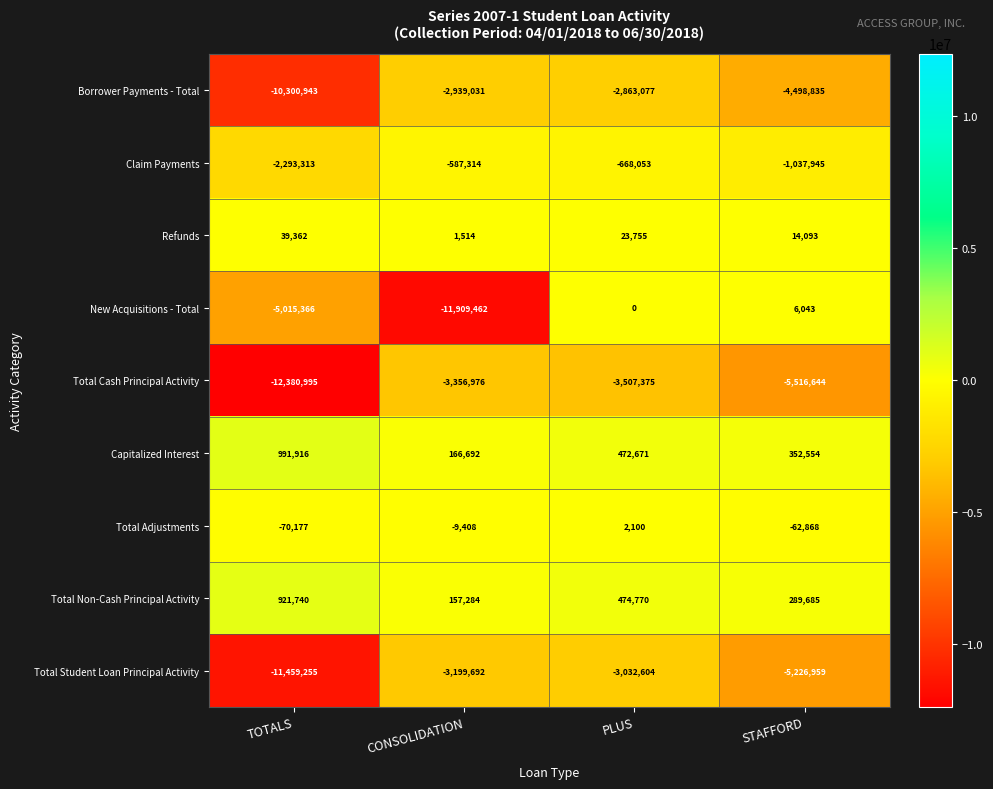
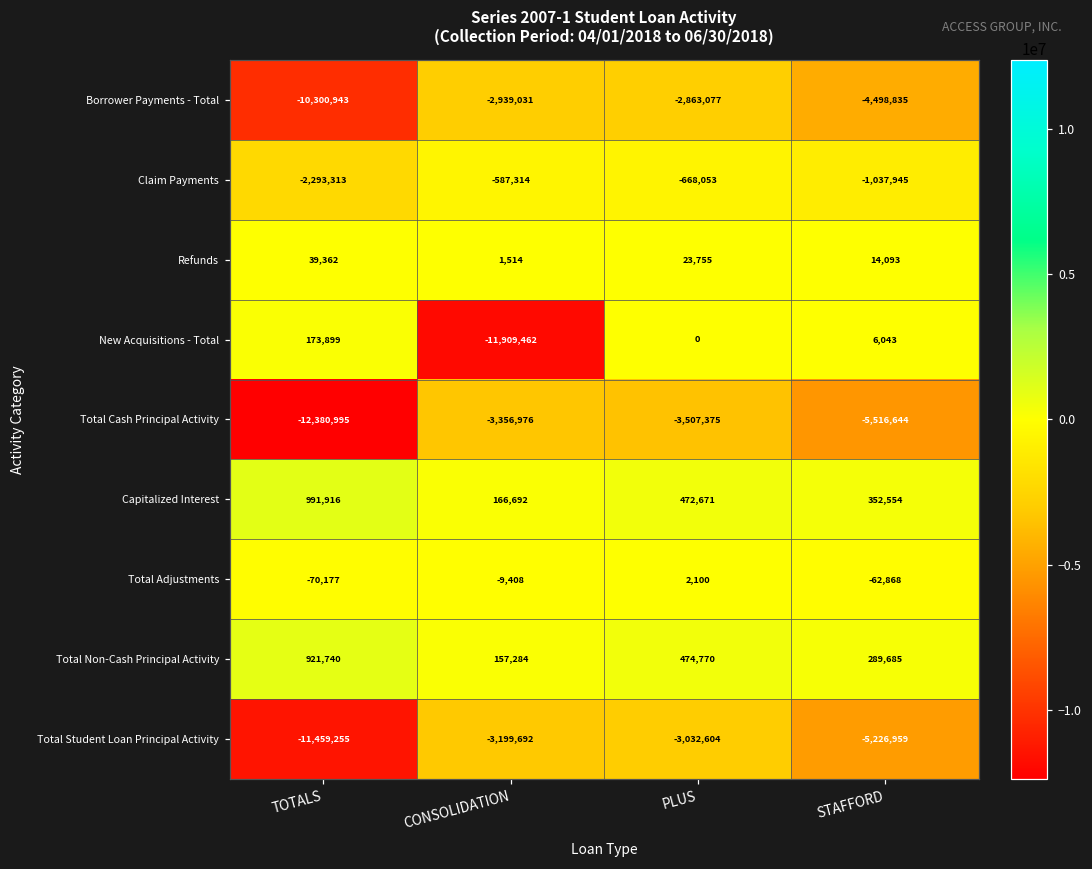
New Acquisitions - Total, TOTALS: -5,015,366 -> 173,899
